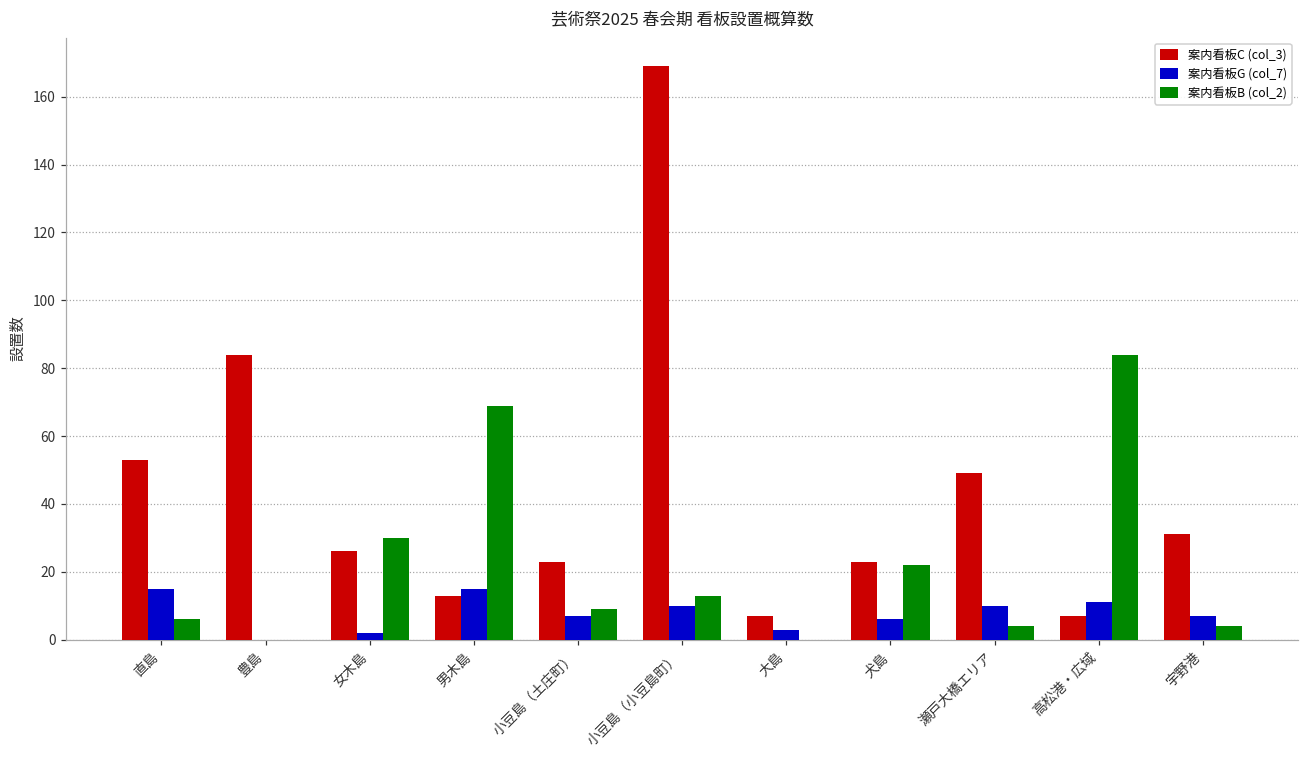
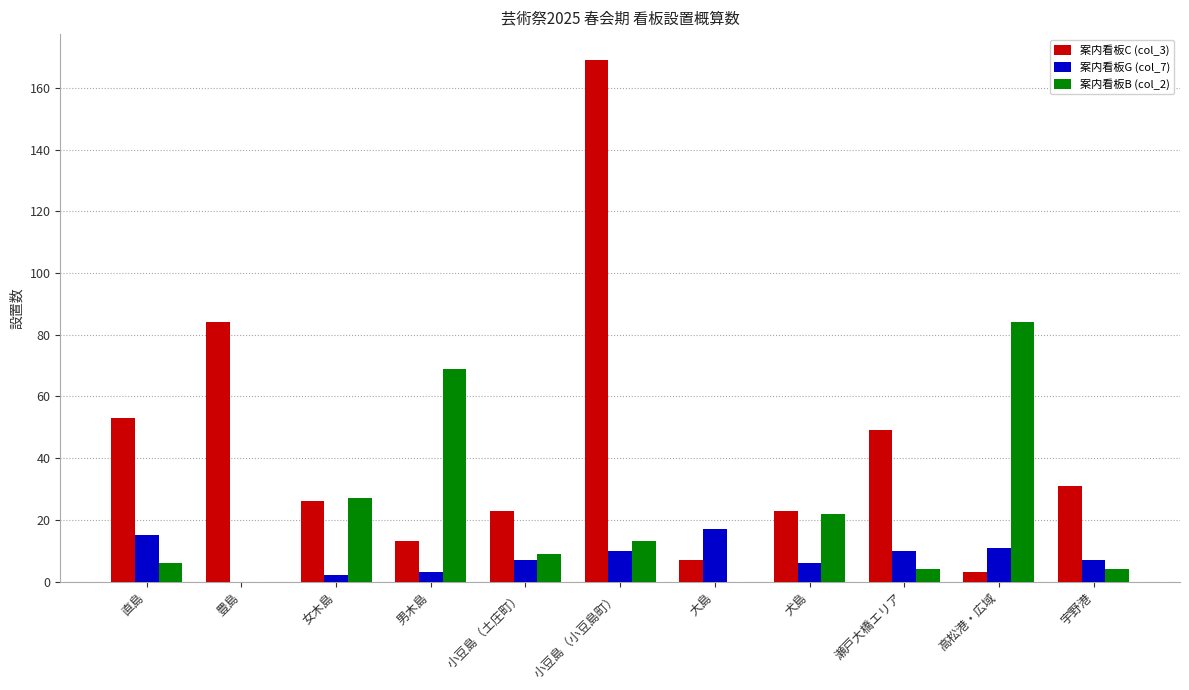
案内看板B (col_2), 女木島: 30 -> 27
案内看板G (col_7), 男木島: 15 -> 3
案内看板G (col_7), 大島: 3 -> 17
案内看板C (col_3), 高松港・広域: 7 -> 3
